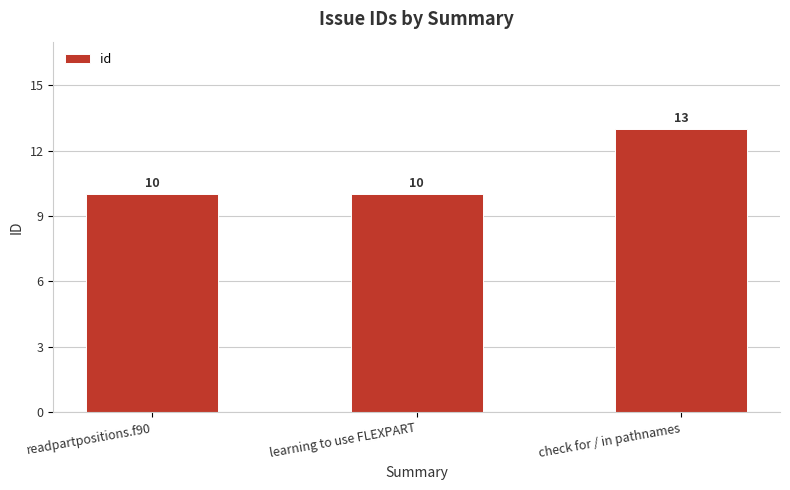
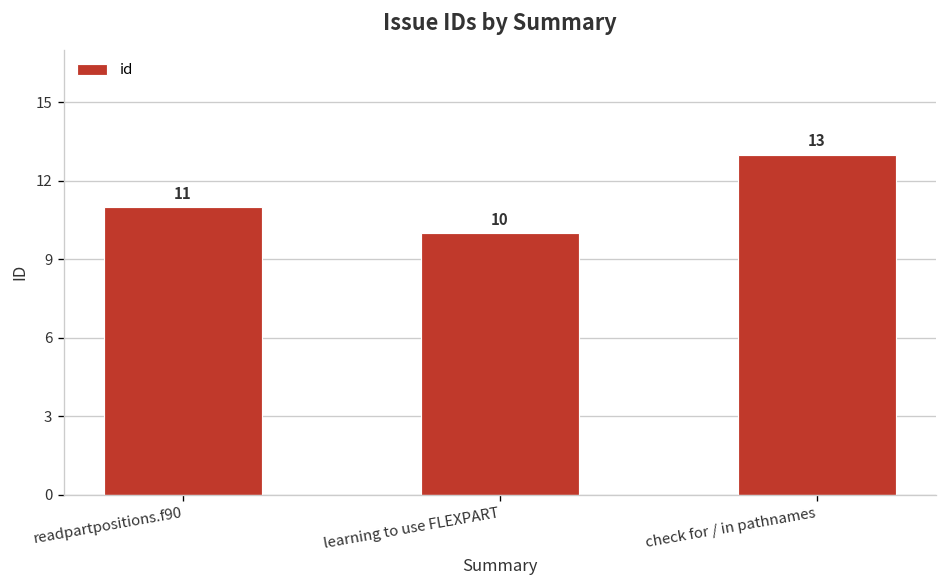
readpartpositions.f90: 10 -> 11
